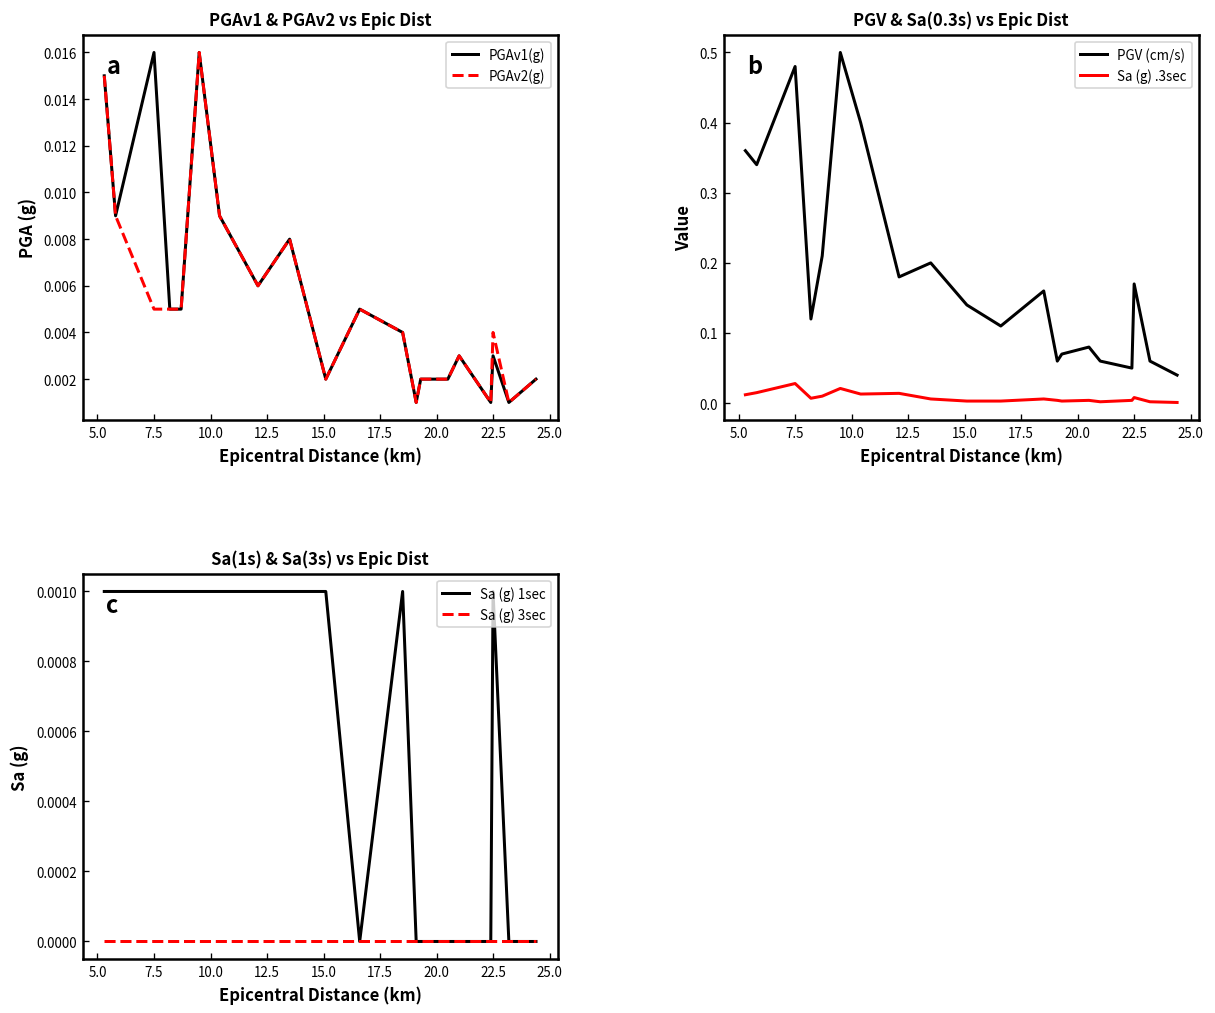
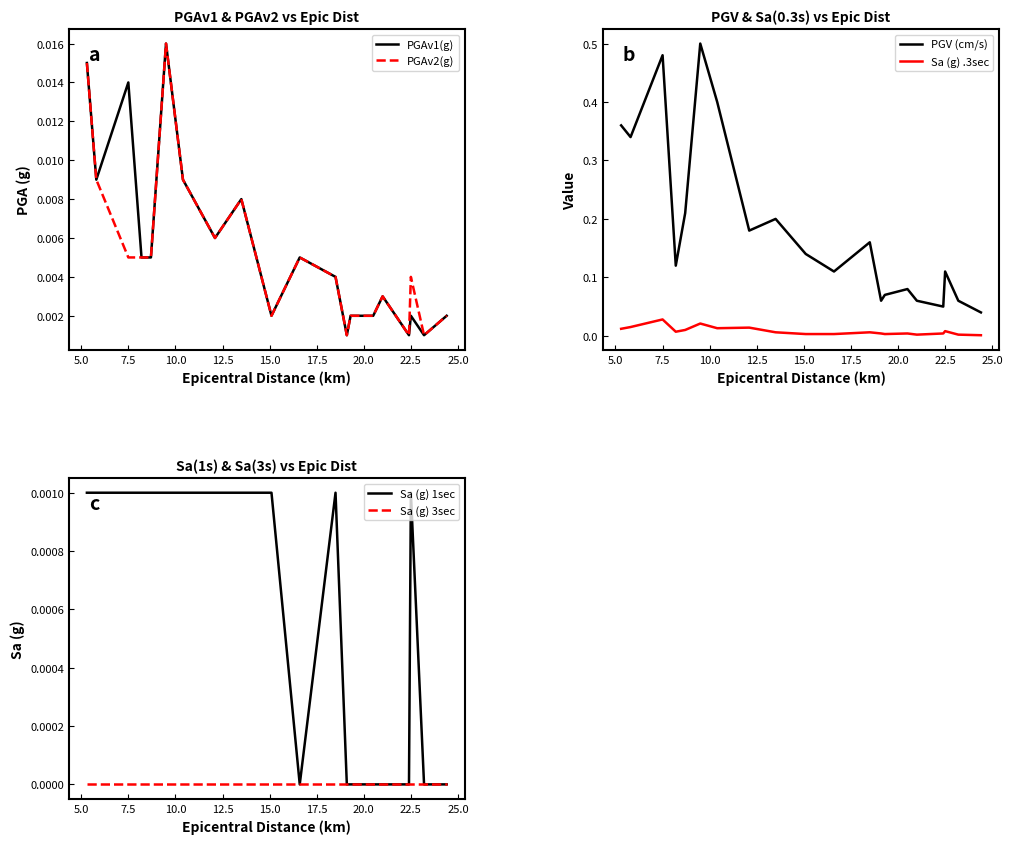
PGAv1 & PGAv2 vs Epic Dist, PGAv1(g), 7.5: 0.016 -> 0.014
PGAv1 & PGAv2 vs Epic Dist, PGAv1(g), 22.5: 0.003 -> 0.002
PGV & Sa(0.3s) vs Epic Dist, PGV (cm/s), 22.5: 0.17 -> 0.11
